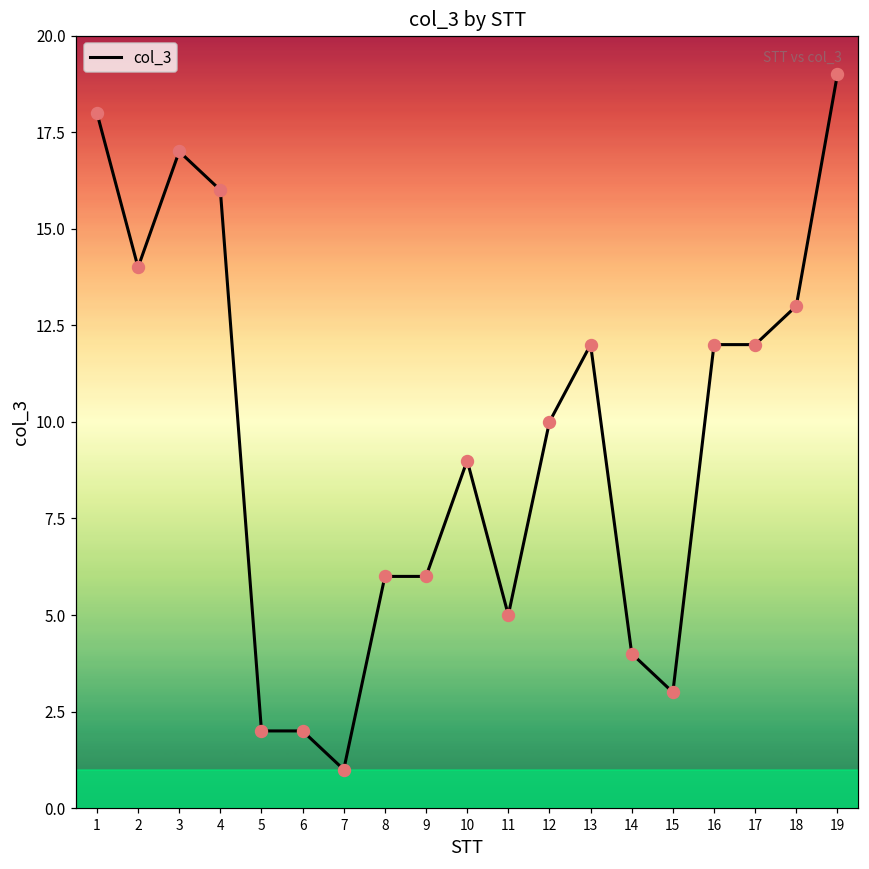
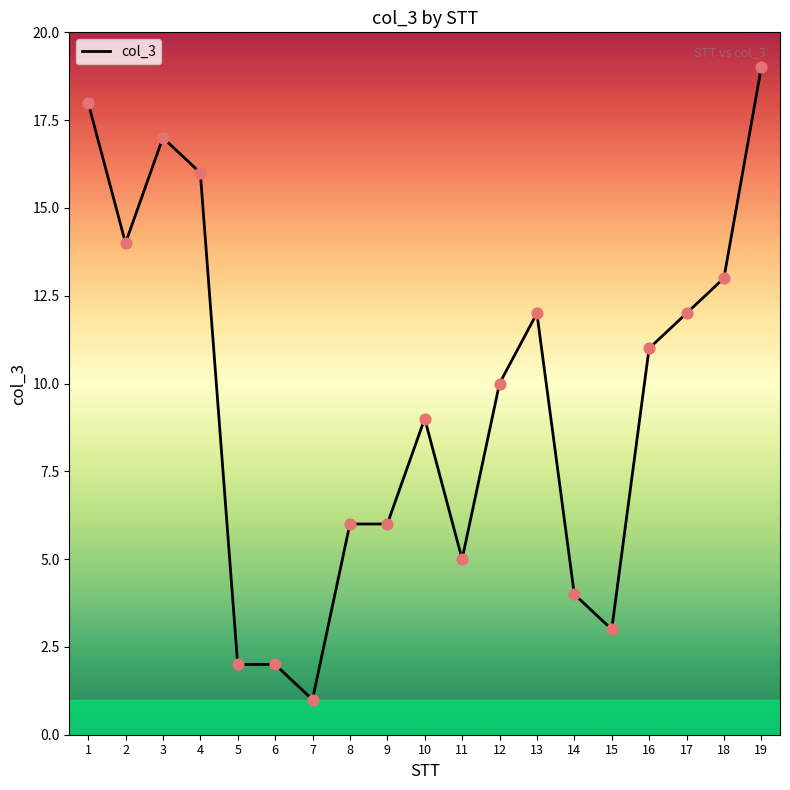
16: 12 -> 11
